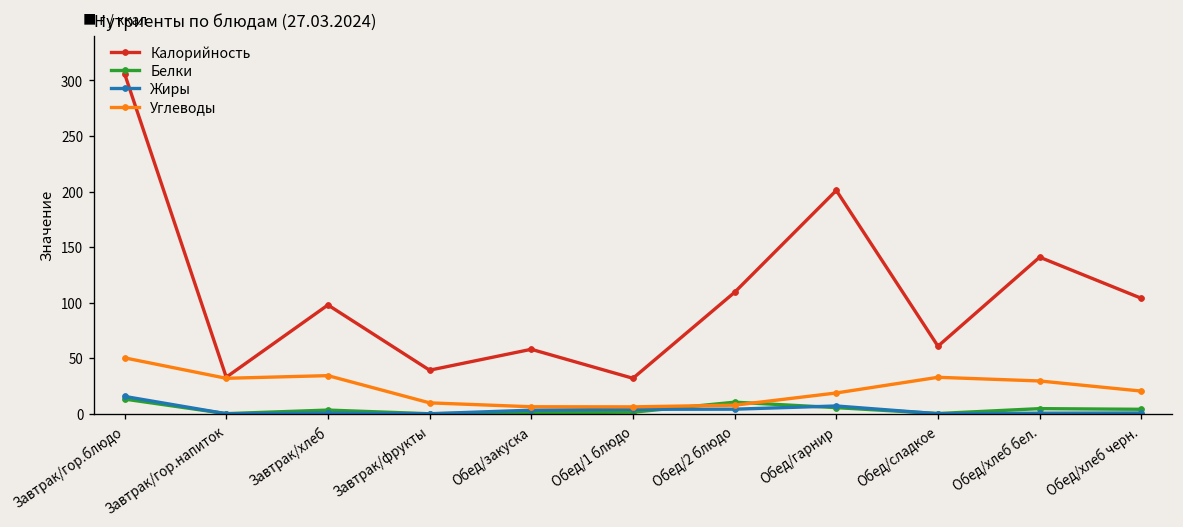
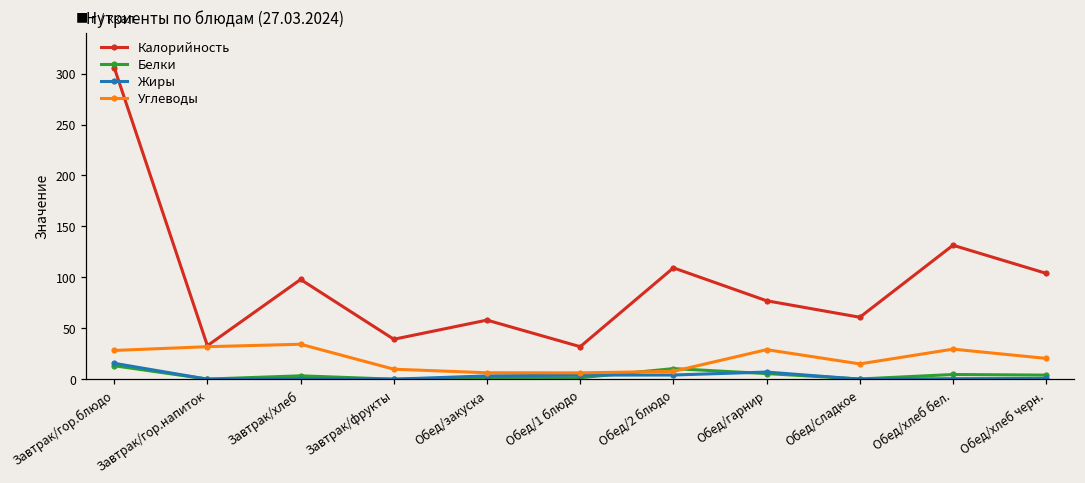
Углеводы, Завтрак/гор.блюдо: 50 -> 30
Калорийность, Обед/гарнир: 200 -> 80
Углеводы, Обед/гарнир: 20 -> 30
Углеводы, Обед/сладкое: 30 -> 20
Калорийность, Обед/хлеб бел.: 140 -> 130
